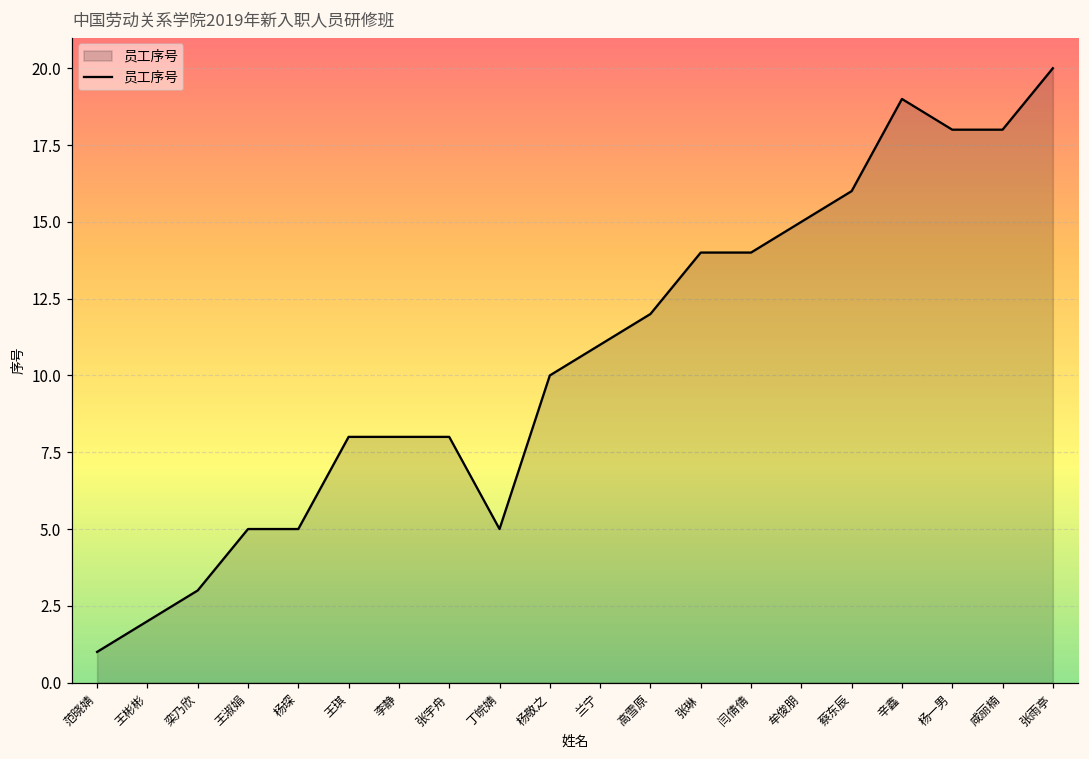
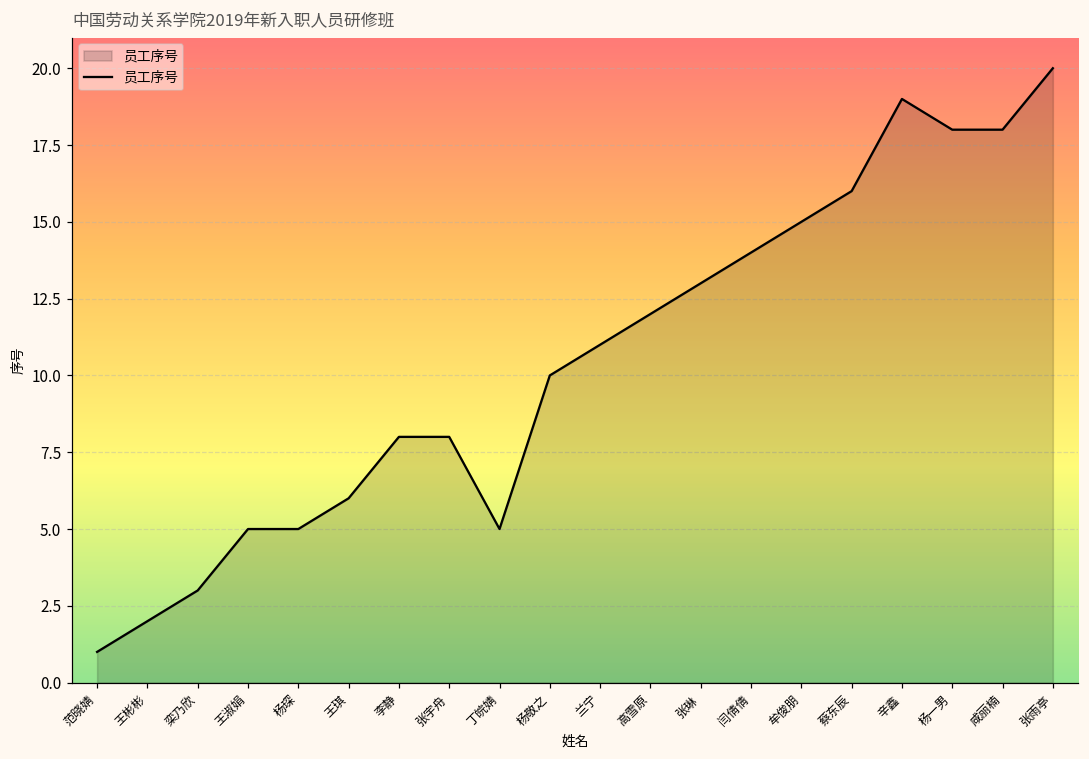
王琪: 8 -> 6
张琳: 14 -> 13
